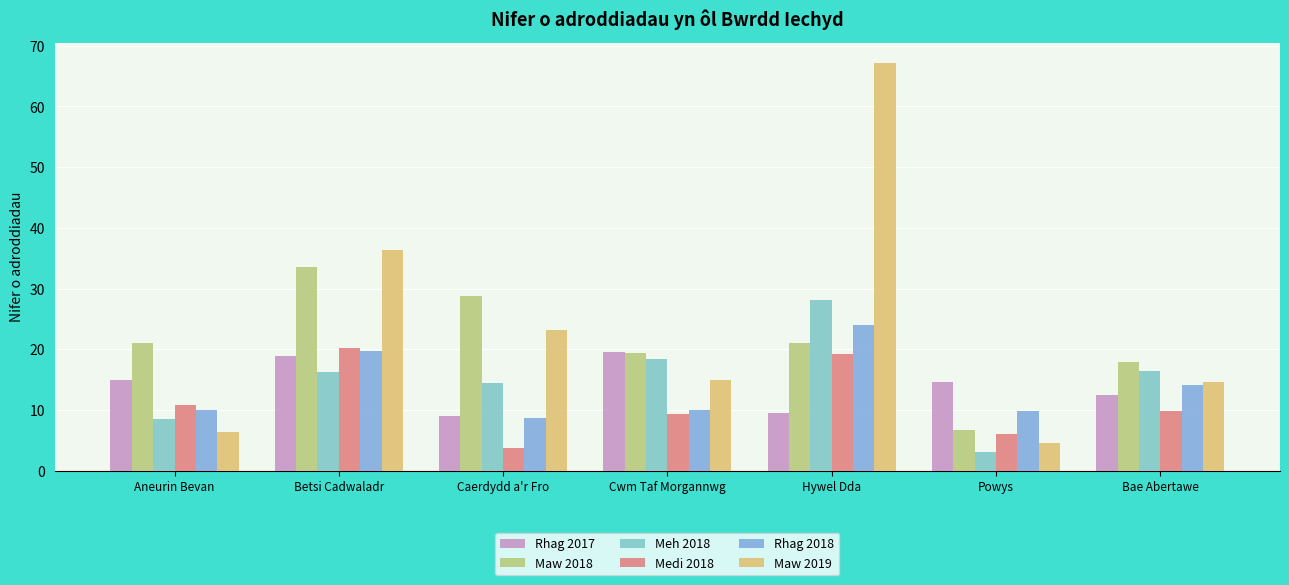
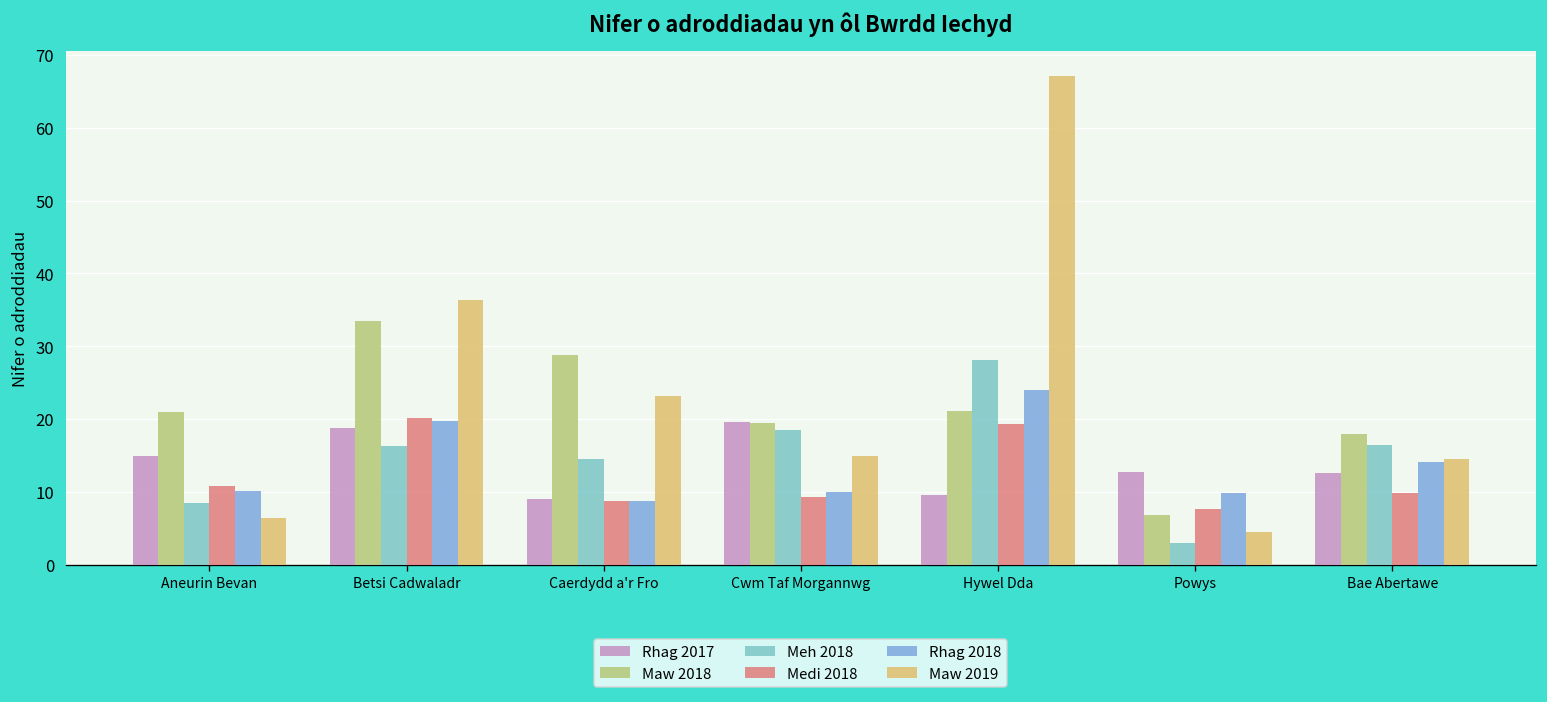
Medi 2018, Caerdydd a'r Fro: 4 -> 9
Rhag 2017, Powys: 15 -> 13
Medi 2018, Powys: 6 -> 8
